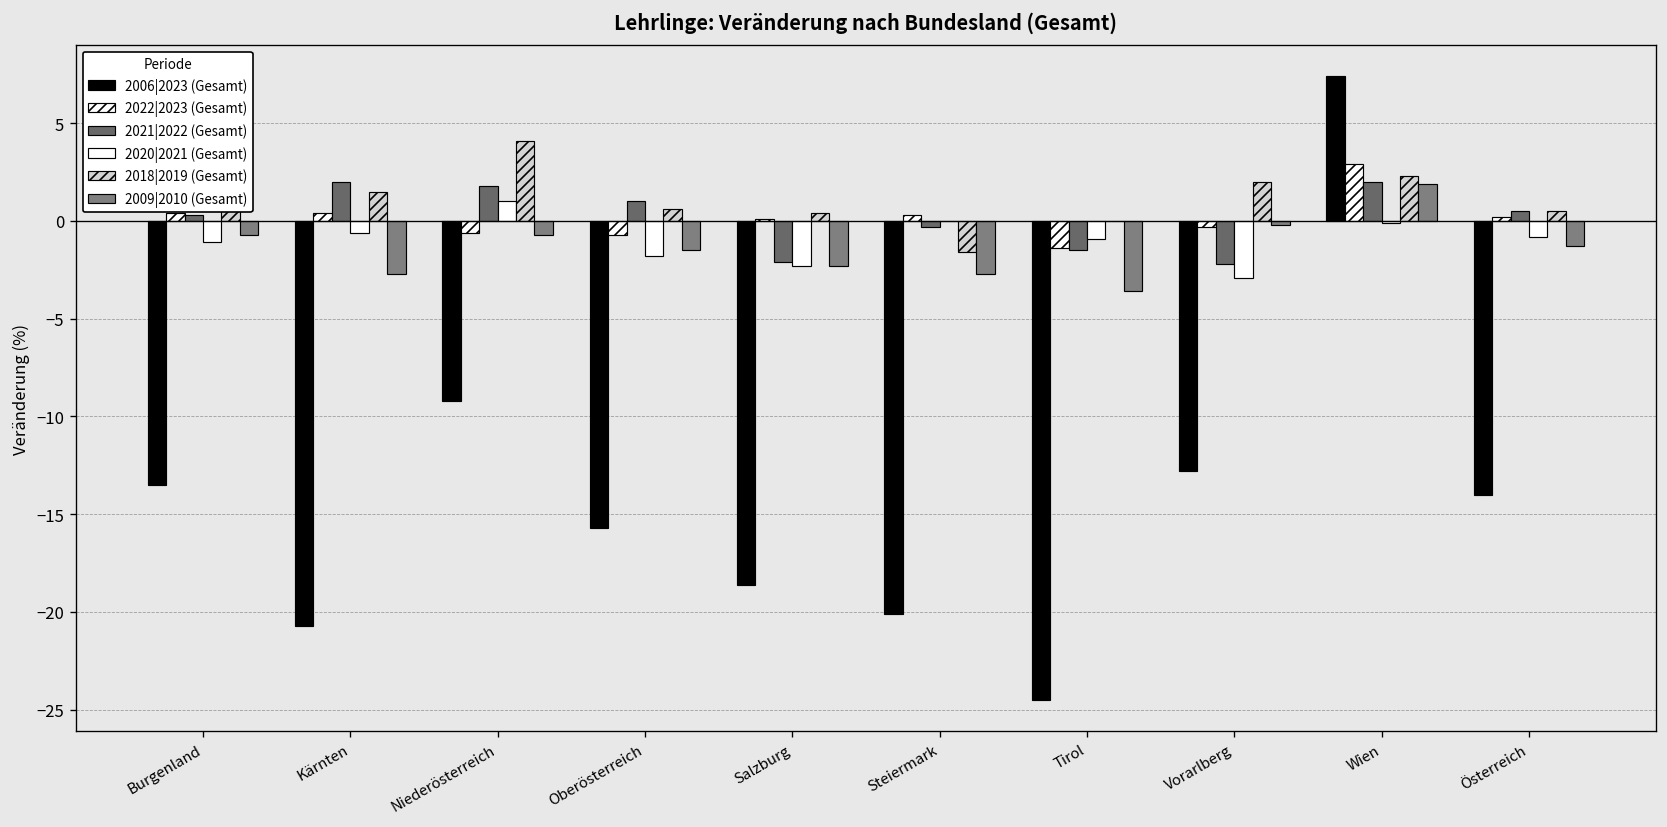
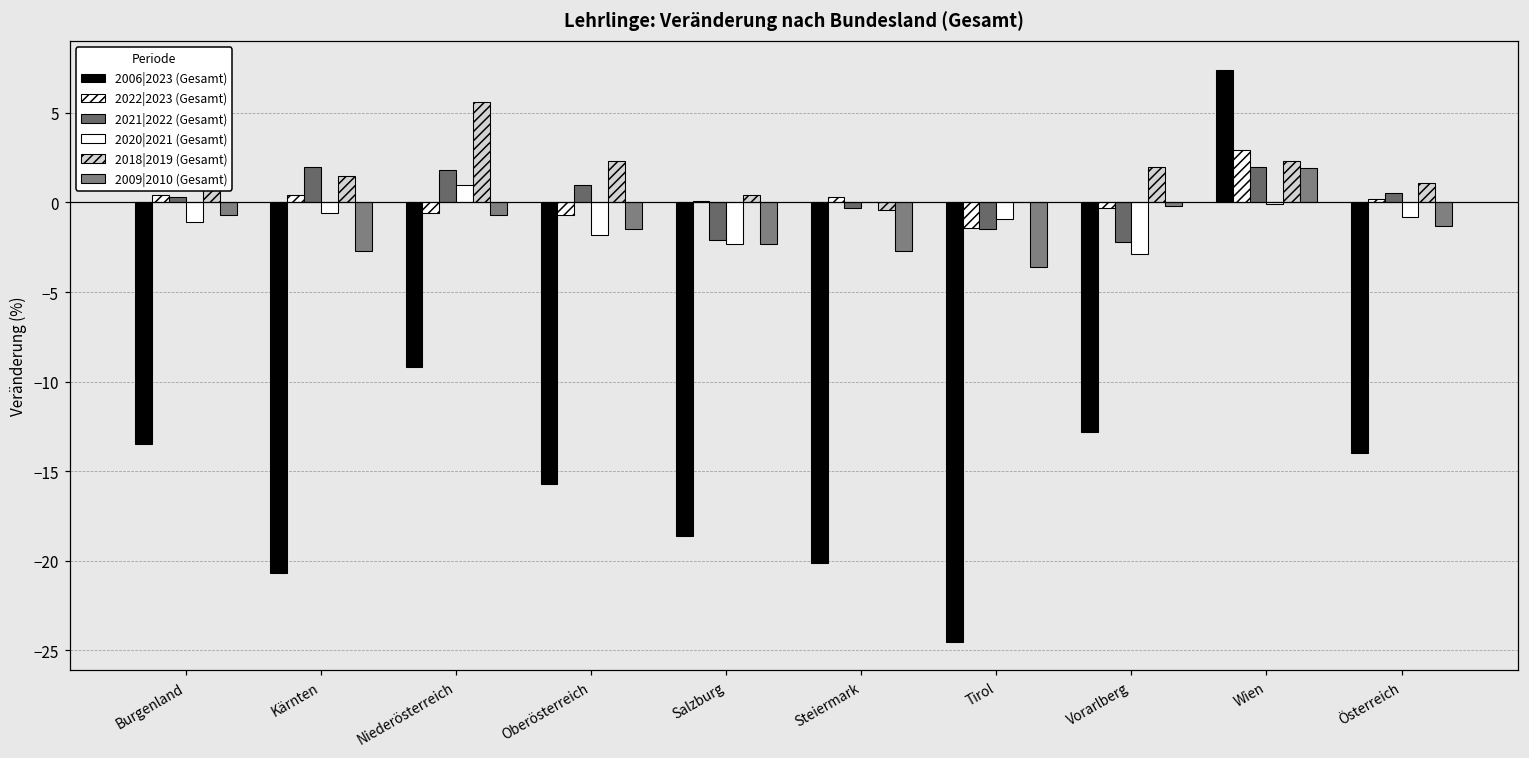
2018|2019 (Gesamt), Niederösterreich: 4.1 -> 5.6
2018|2019 (Gesamt), Oberösterreich: 0.6 -> 2.3
2018|2019 (Gesamt), Steiermark: -1.6 -> -0.4
2018|2019 (Gesamt), Österreich: 0.5 -> 1.1
